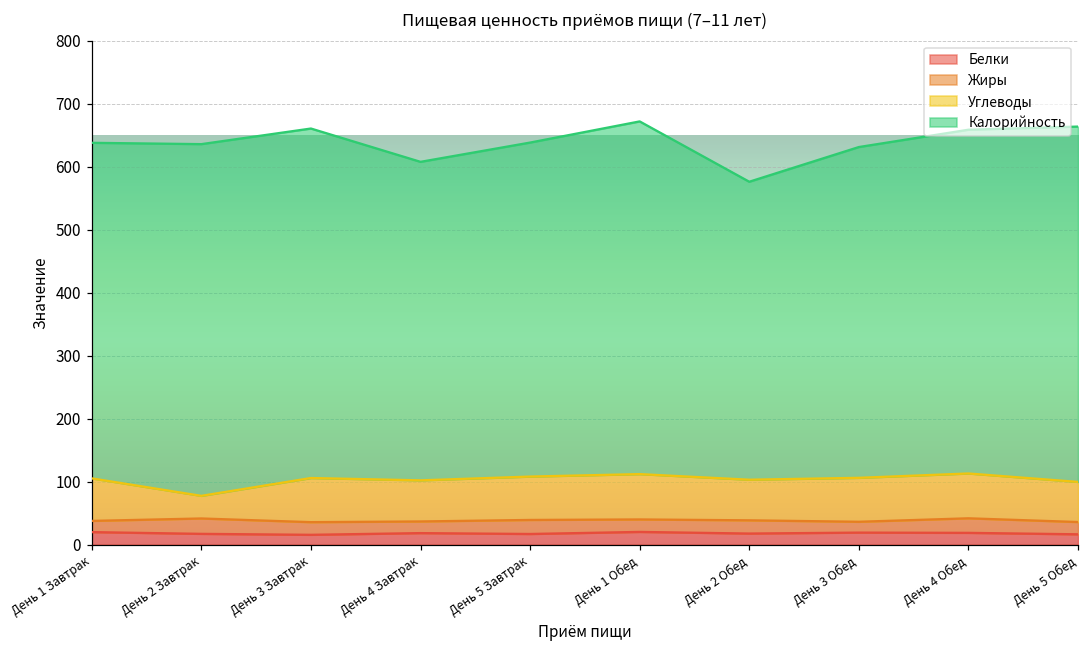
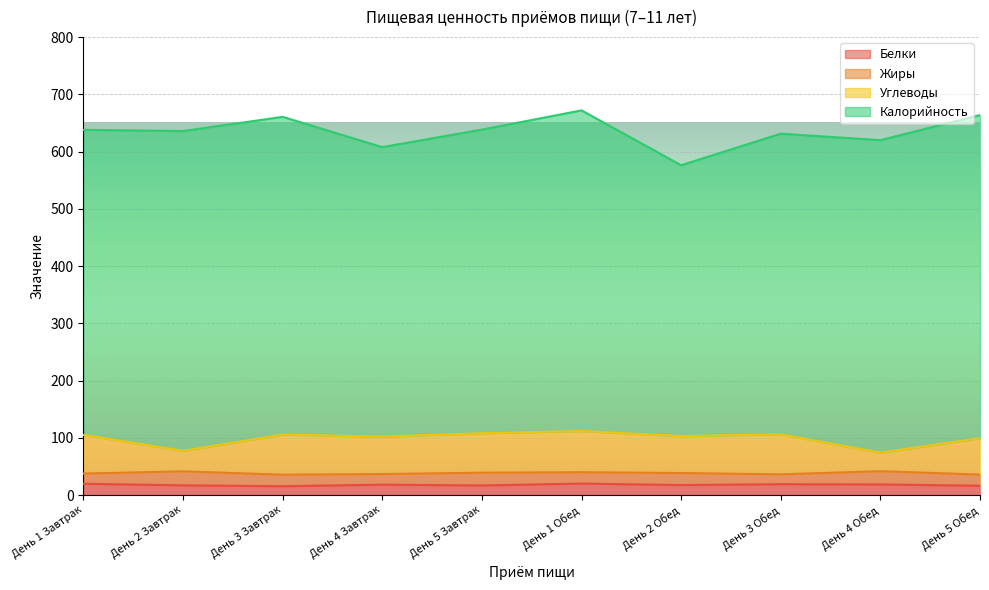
Углеводы, День 4 Обед: 70 -> 30
